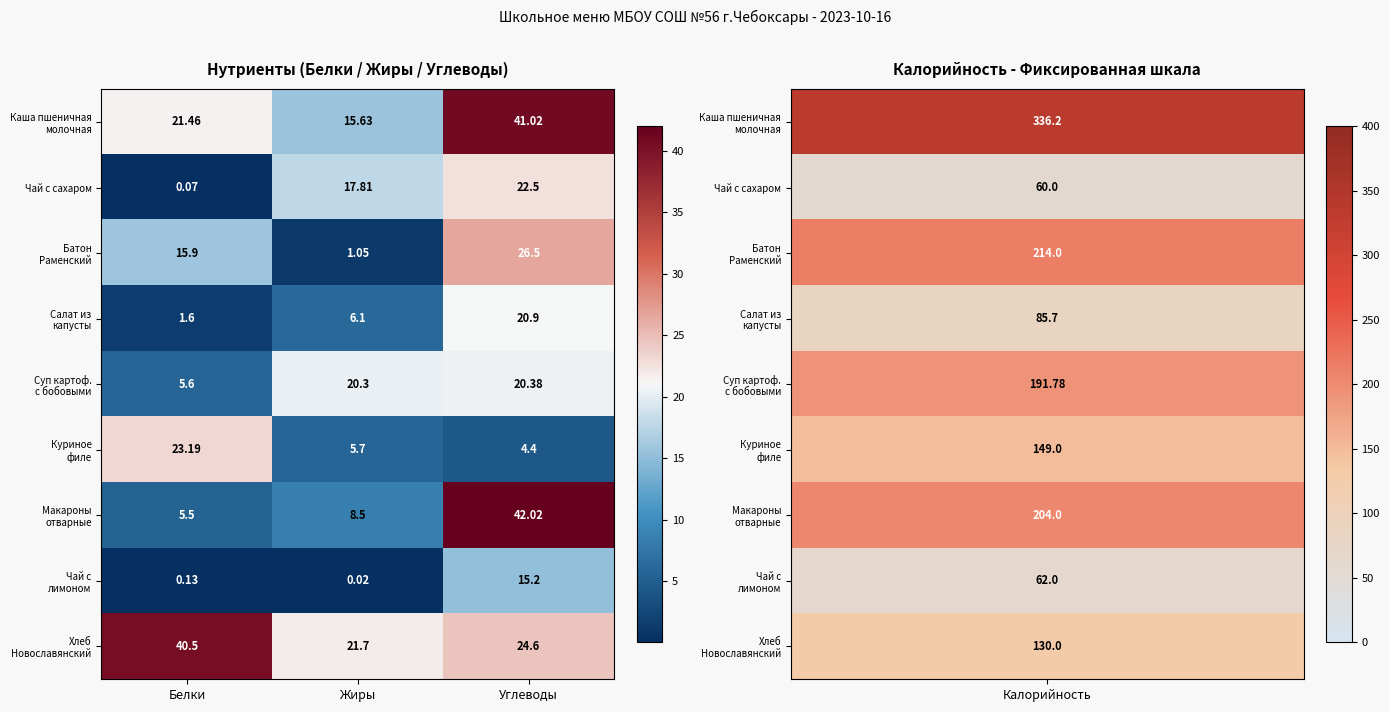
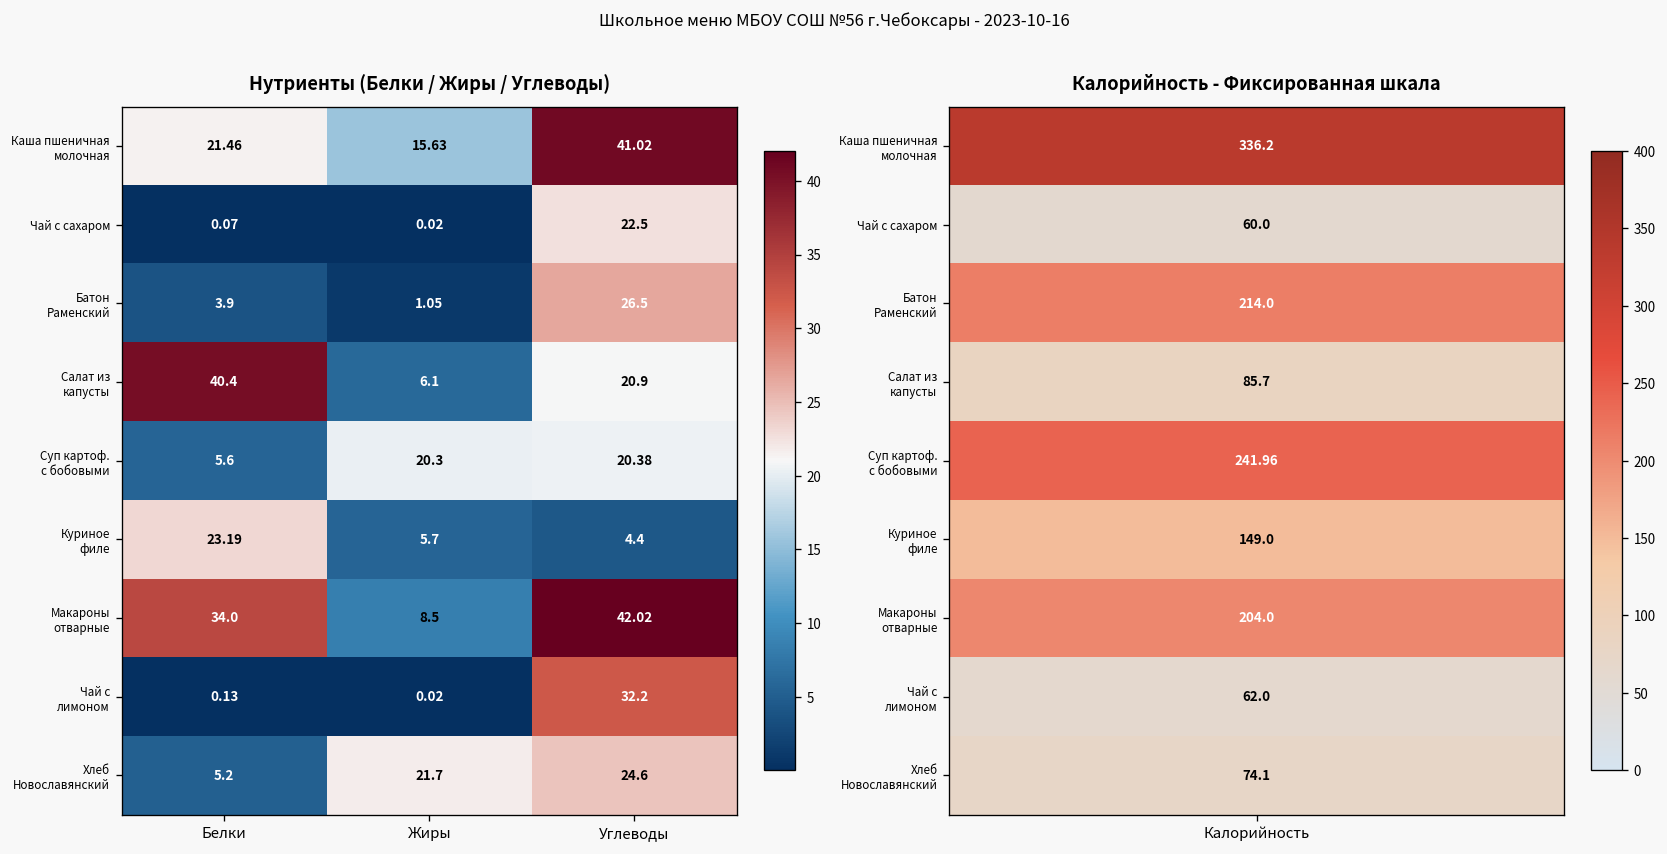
Нутриенты (Белки / Жиры / Углеводы), Чай с сахаром, Жиры: 17.81 -> 0.02
Нутриенты (Белки / Жиры / Углеводы), Батон Раменский, Белки: 15.9 -> 3.9
Нутриенты (Белки / Жиры / Углеводы), Салат из капусты, Белки: 1.6 -> 40.4
Нутриенты (Белки / Жиры / Углеводы), Макароны отварные, Белки: 5.5 -> 34.0
Нутриенты (Белки / Жиры / Углеводы), Чай с лимоном, Углеводы: 15.2 -> 32.2
Нутриенты (Белки / Жиры / Углеводы), Хлеб Новославянский, Белки: 40.5 -> 5.2
Калорийность - Фиксированная шкала, Суп картоф. с бобовыми, Калорийность: 191.78 -> 241.96
Калорийность - Фиксированная шкала, Хлеб Новославянский, Калорийность: 130.0 -> 74.1
